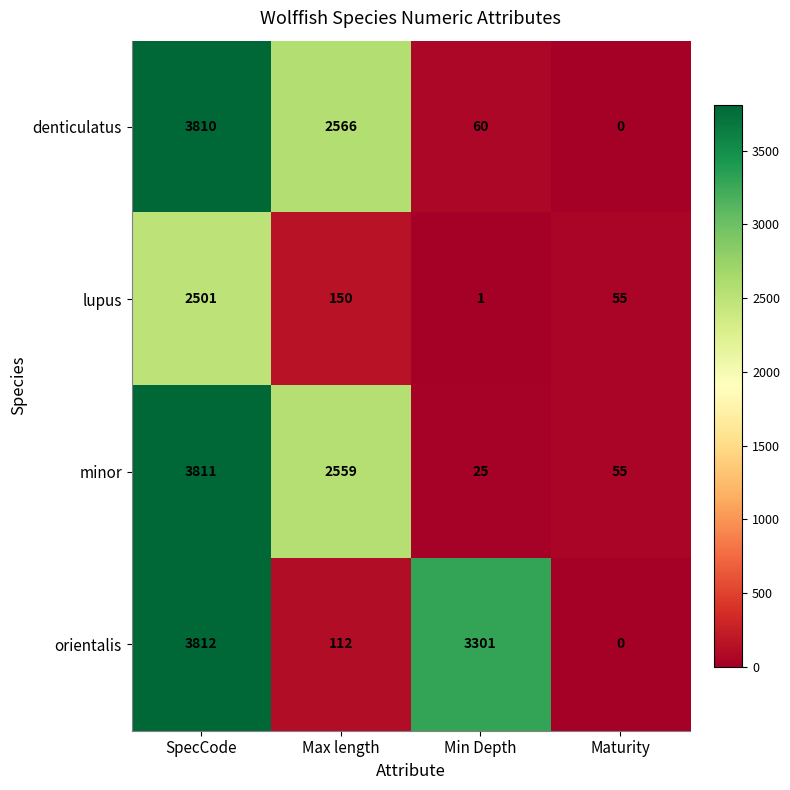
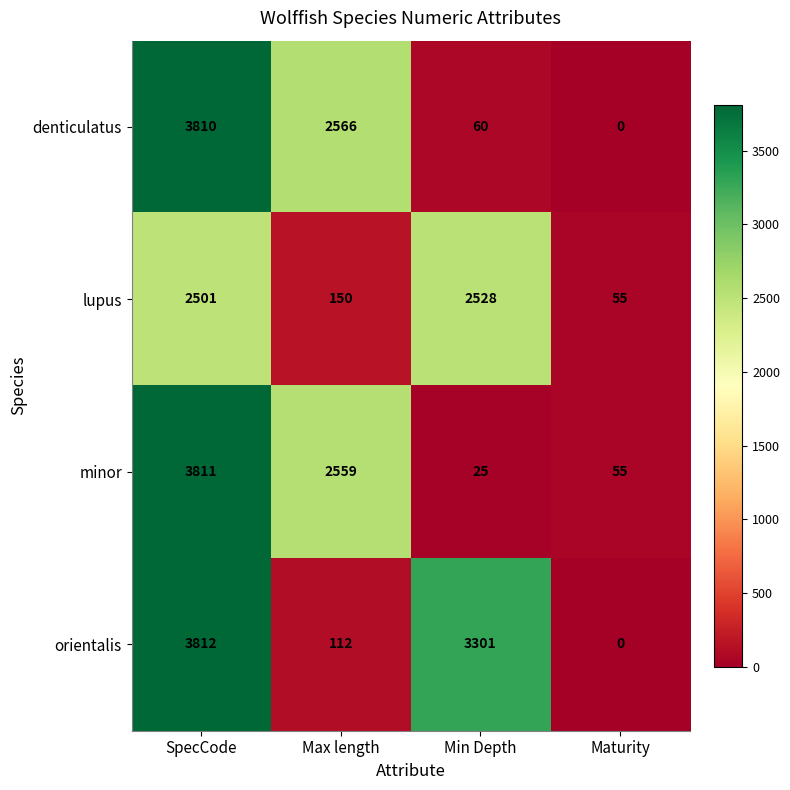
lupus, Min Depth: 1 -> 2528
